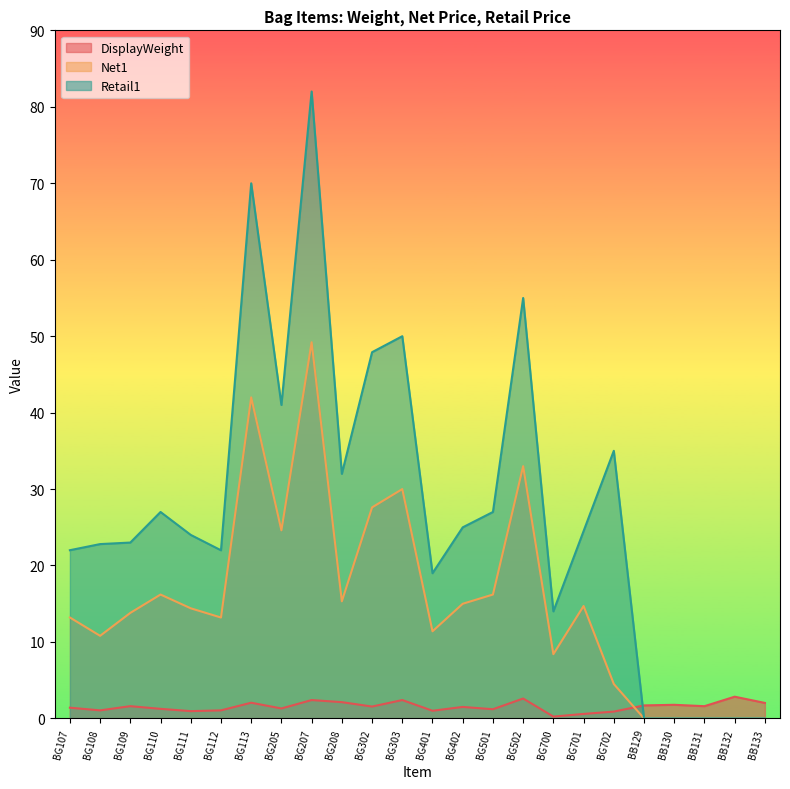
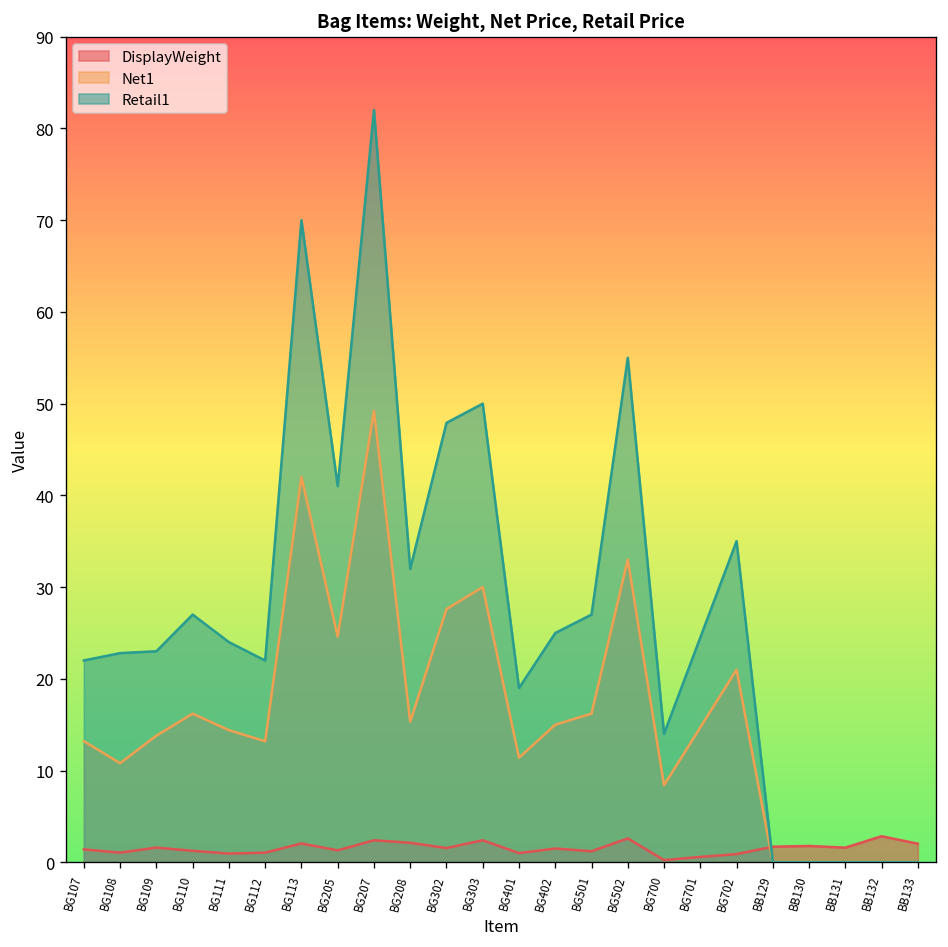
Net1, BG702: 5 -> 21
